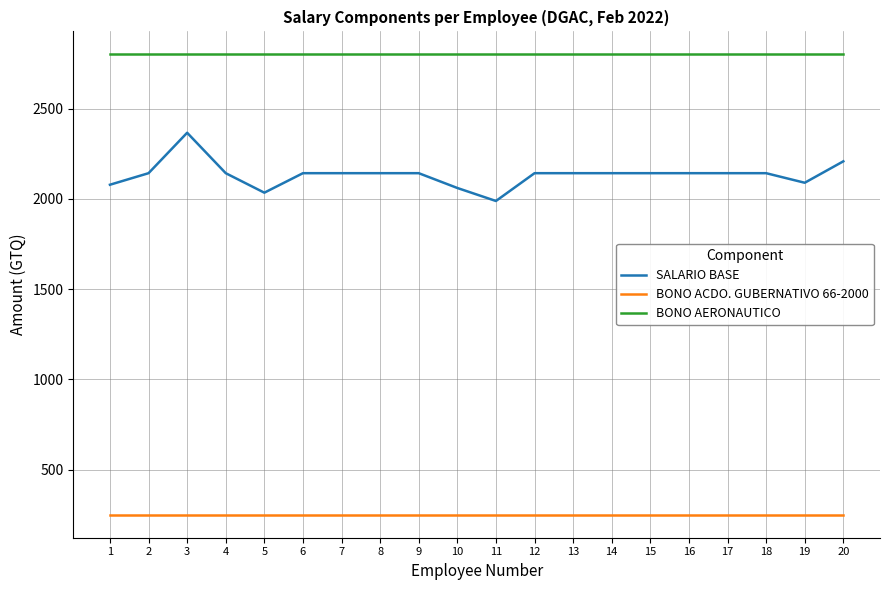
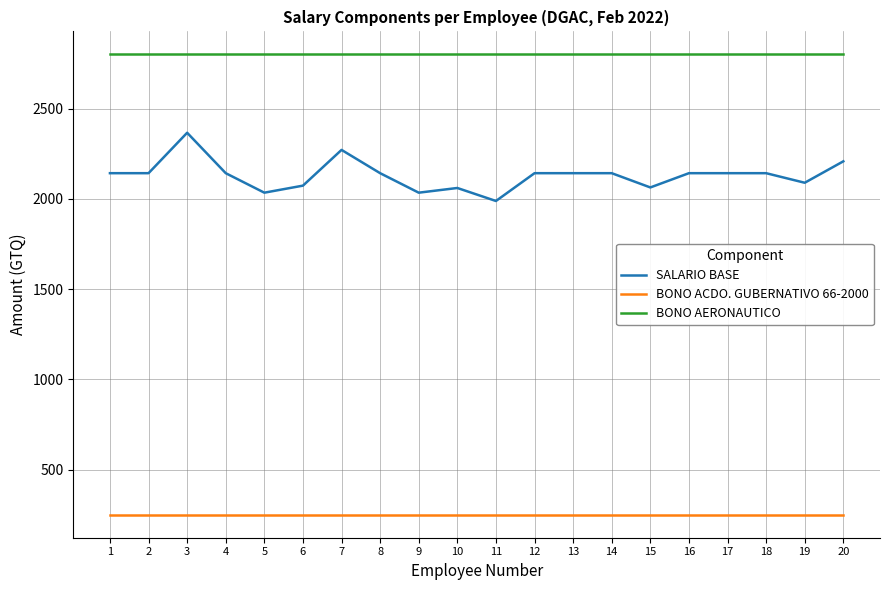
SALARIO BASE, 1: 2080 -> 2140
SALARIO BASE, 6: 2140 -> 2070
SALARIO BASE, 7: 2140 -> 2270
SALARIO BASE, 9: 2140 -> 2030
SALARIO BASE, 15: 2140 -> 2060
